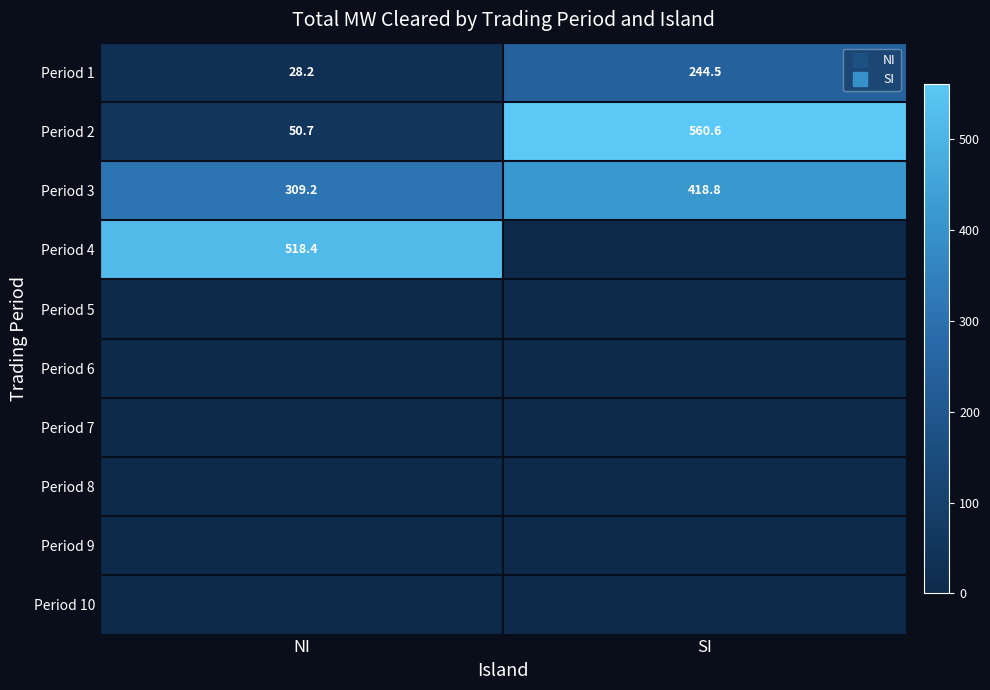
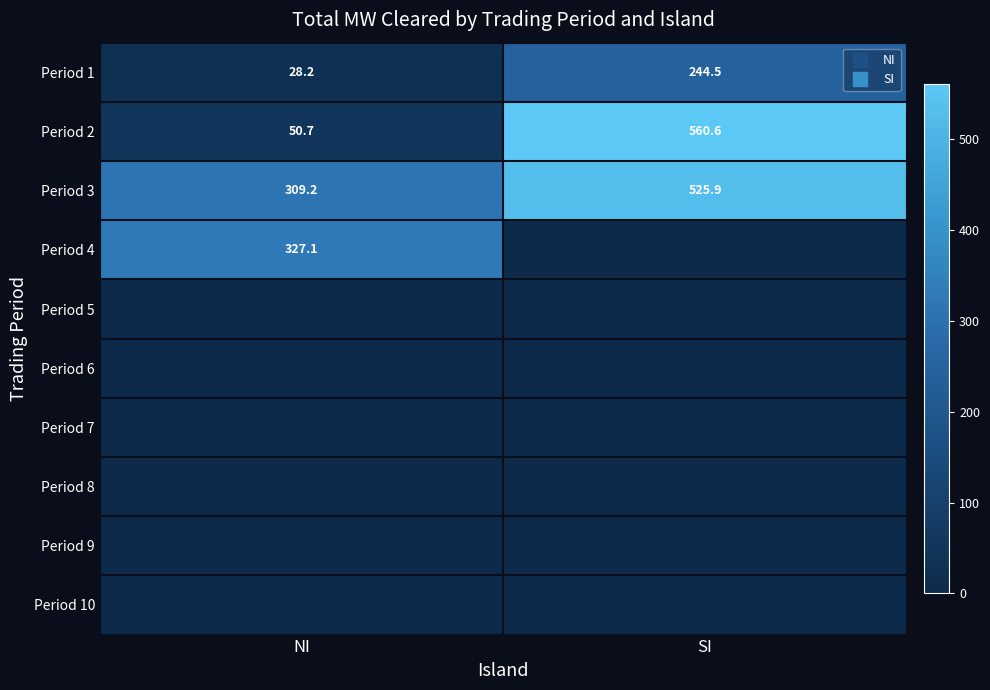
Period 3, SI: 418.8 -> 525.9
Period 4, NI: 518.4 -> 327.1
